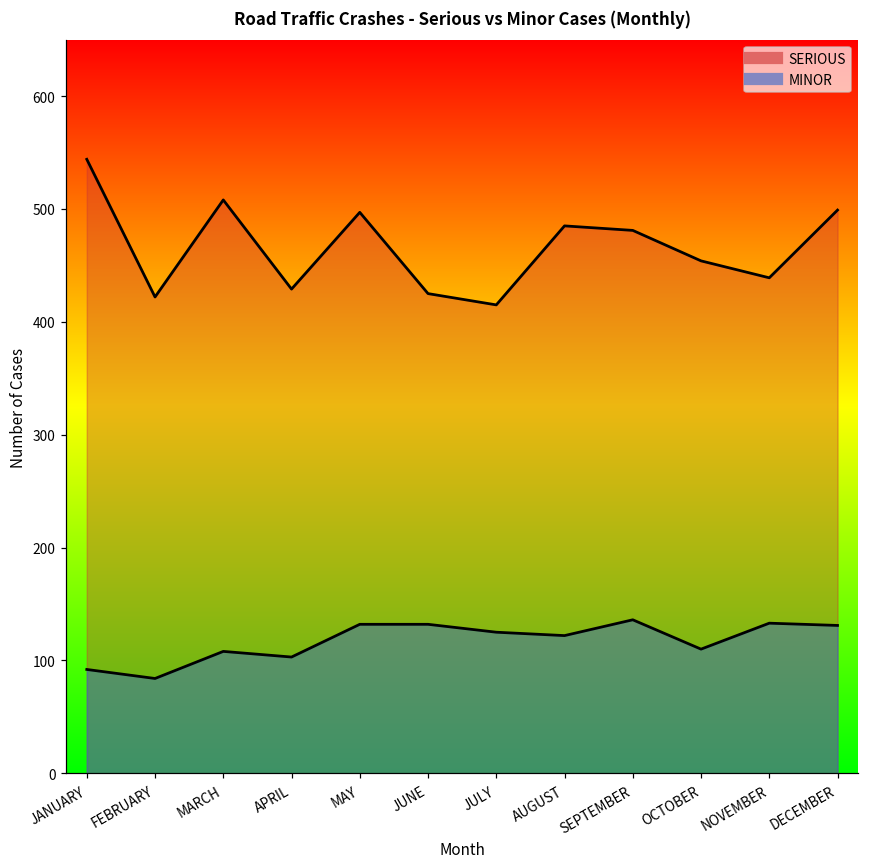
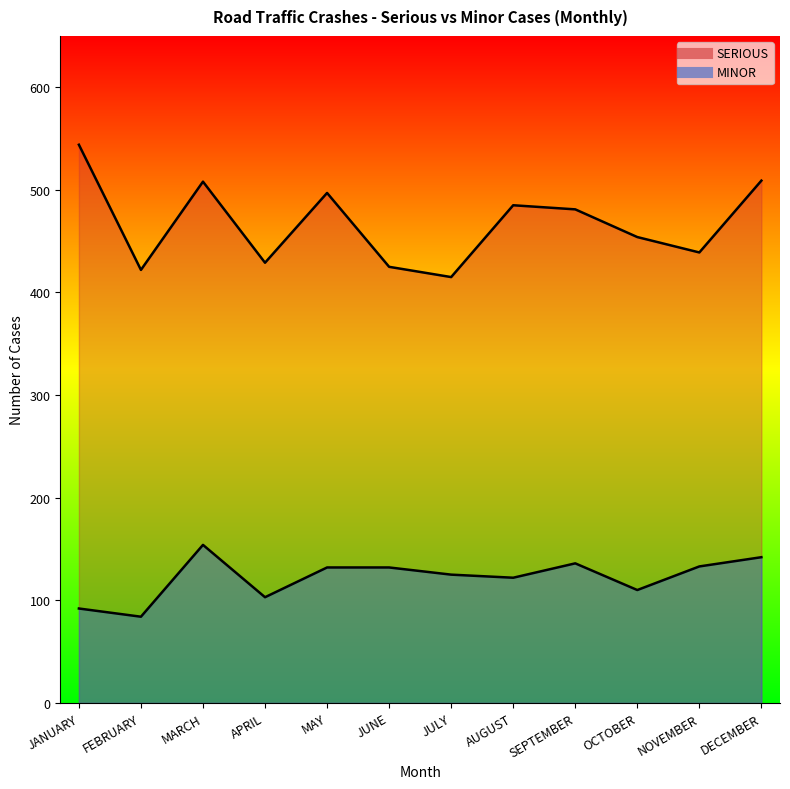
MINOR, MARCH: 108 -> 154
SERIOUS, DECEMBER: 499 -> 509
MINOR, DECEMBER: 131 -> 142
